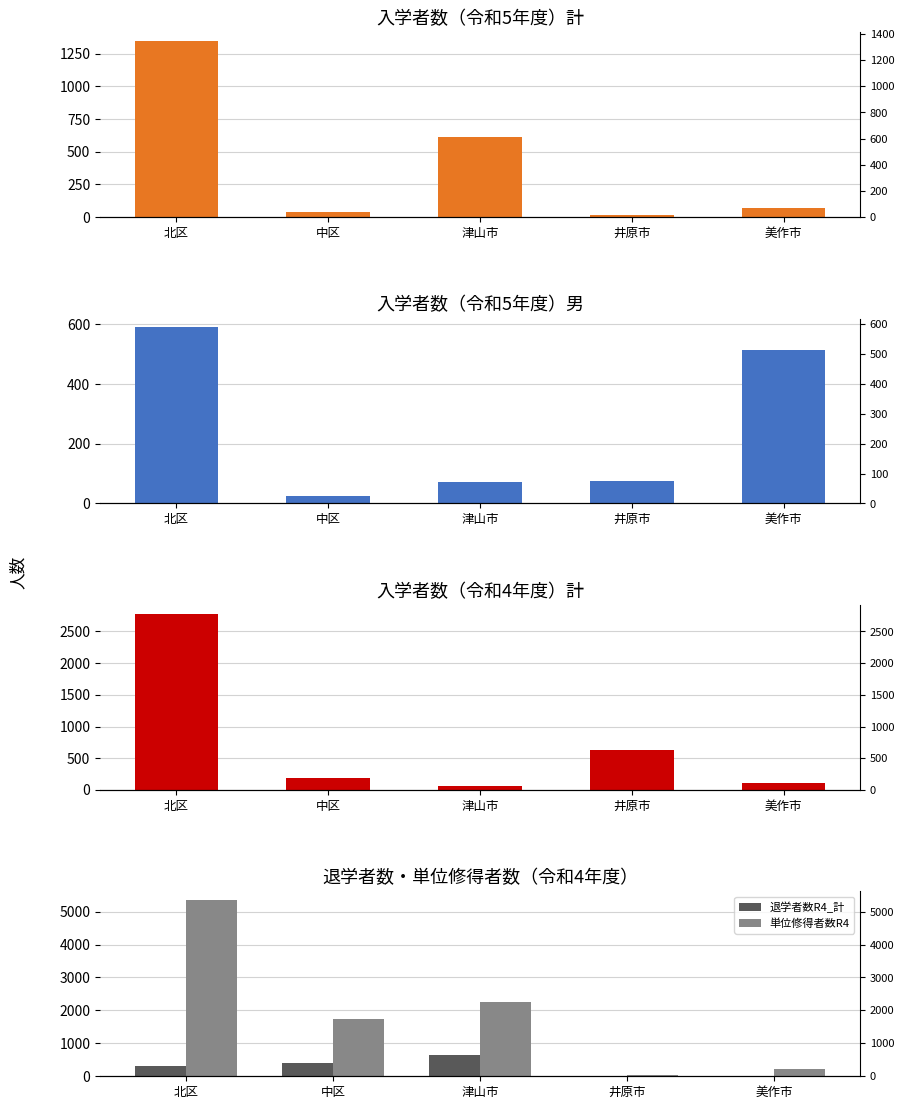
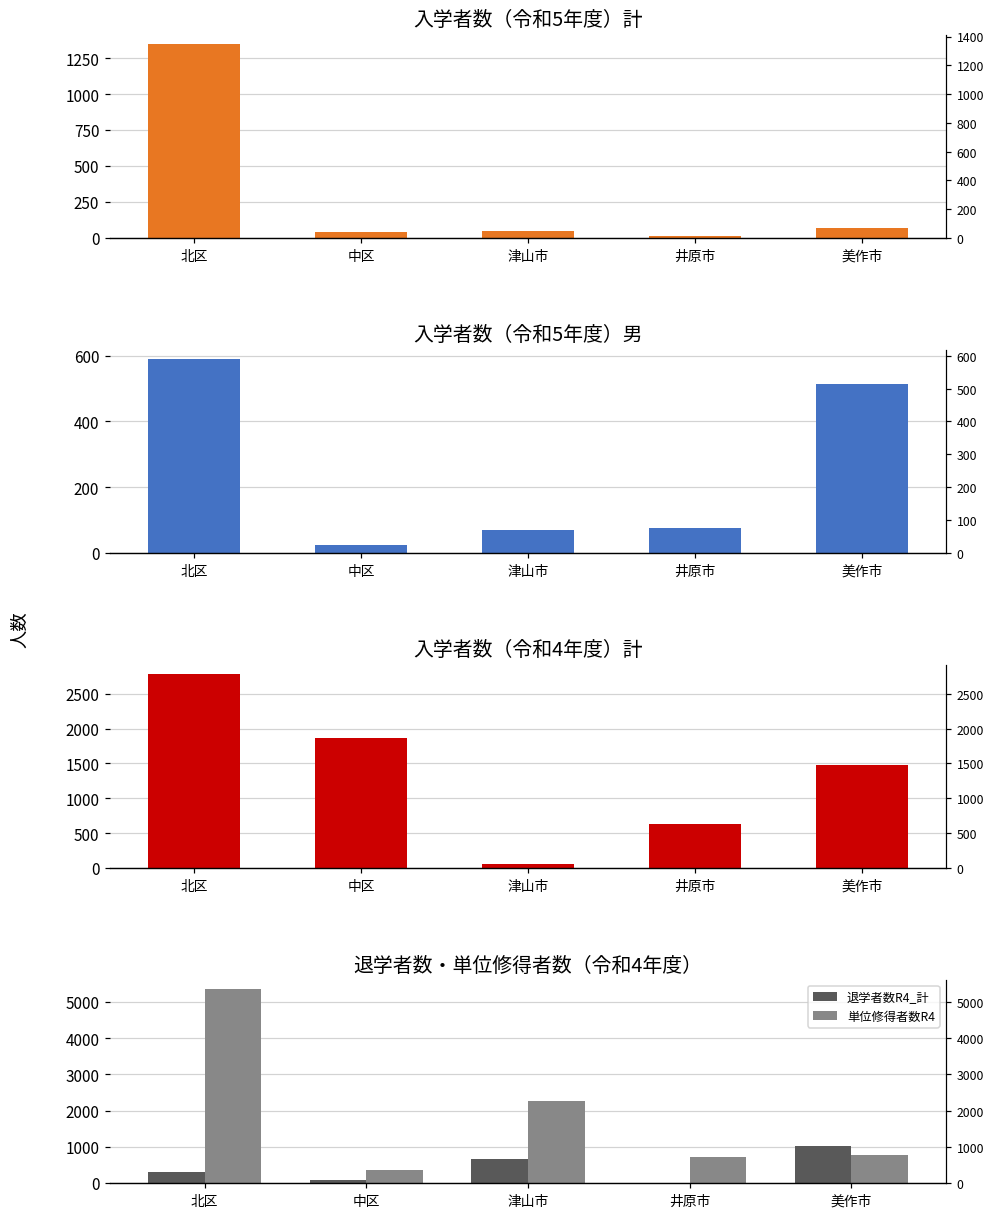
入学者数（令和5年度）計, 津山市: 620 -> 50
入学者数（令和4年度）計, 中区: 200 -> 1900
入学者数（令和4年度）計, 美作市: 100 -> 1500
退学者数・単位修得者数（令和4年度）, 退学者数R4_計, 中区: 400 -> 100
退学者数・単位修得者数（令和4年度）, 単位修得者数R4, 中区: 1700 -> 400
退学者数・単位修得者数（令和4年度）, 単位修得者数R4, 井原市: 0 -> 700
退学者数・単位修得者数（令和4年度）, 退学者数R4_計, 美作市: 0 -> 1000
退学者数・単位修得者数（令和4年度）, 単位修得者数R4, 美作市: 200 -> 800
